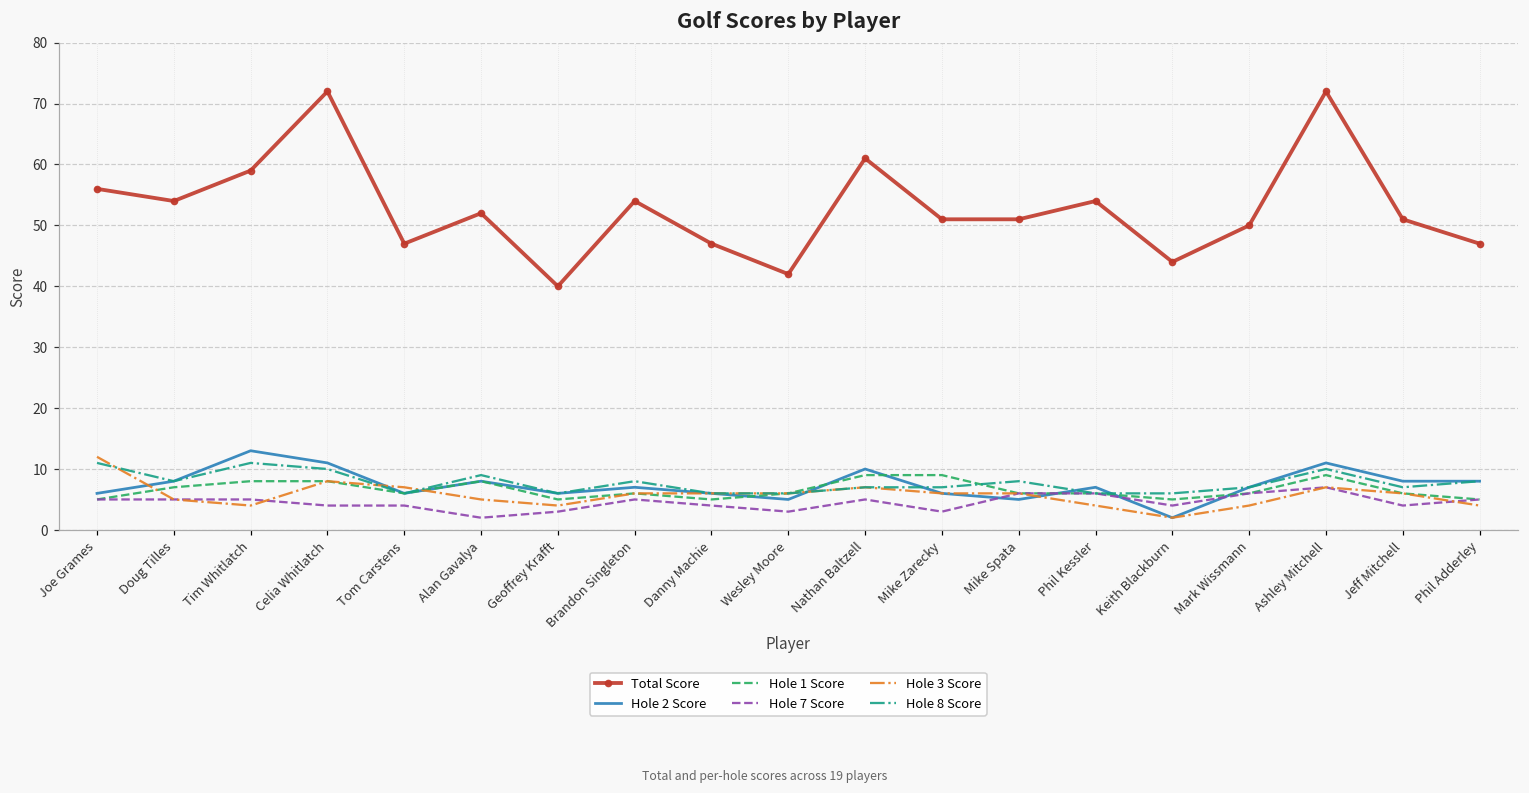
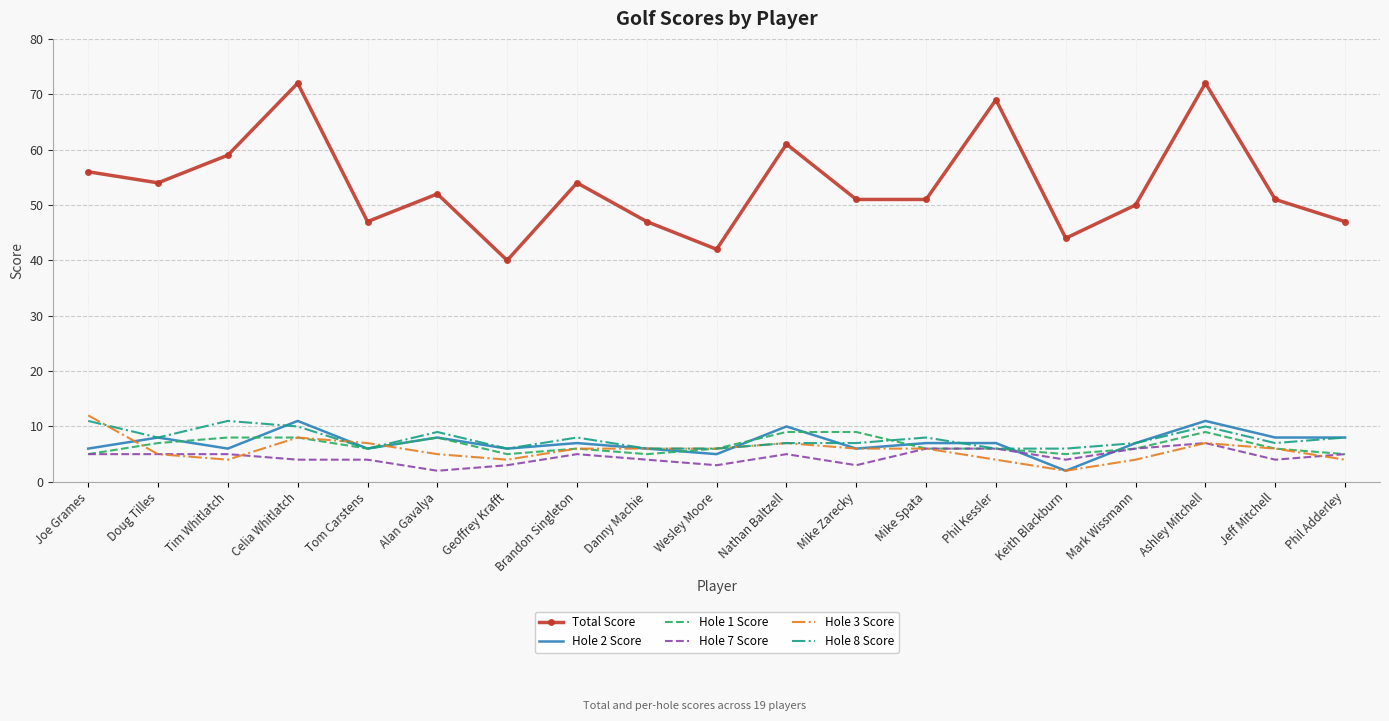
Hole 2 Score, Tim Whitlatch: 13 -> 6
Hole 2 Score, Mike Spata: 5 -> 7
Total Score, Phil Kessler: 54 -> 69
